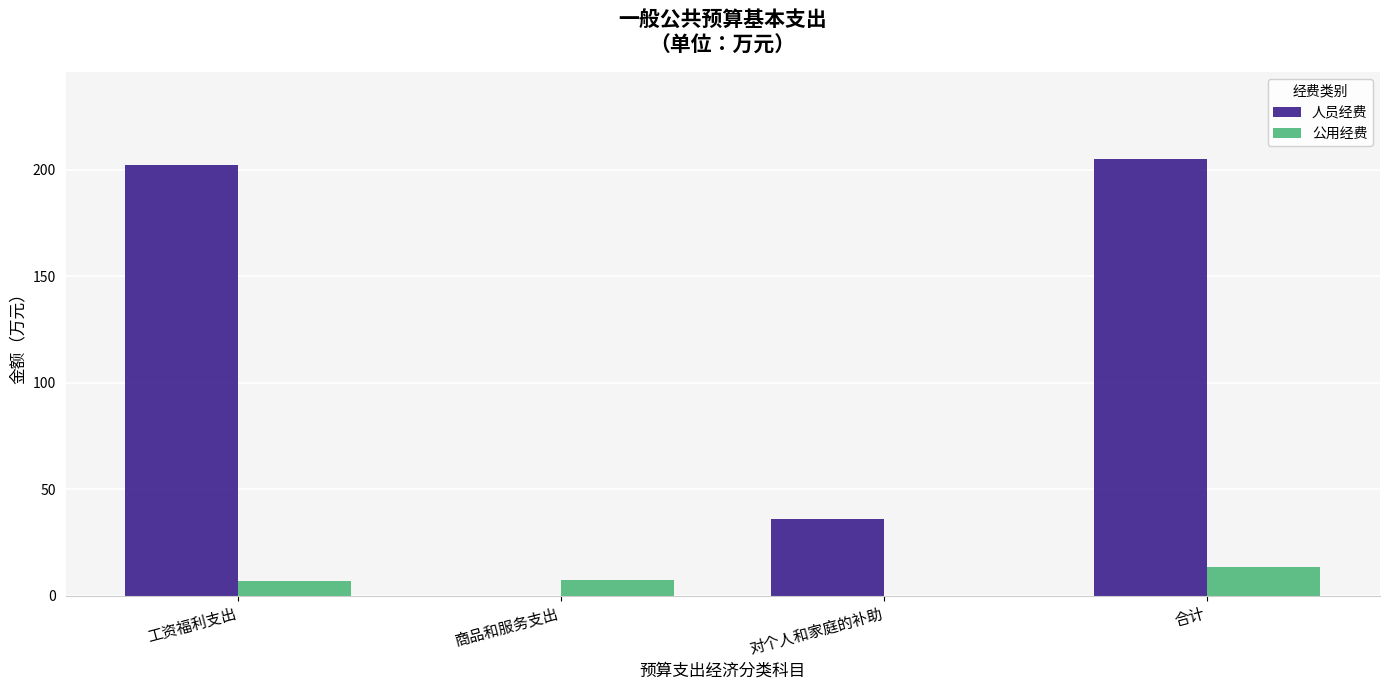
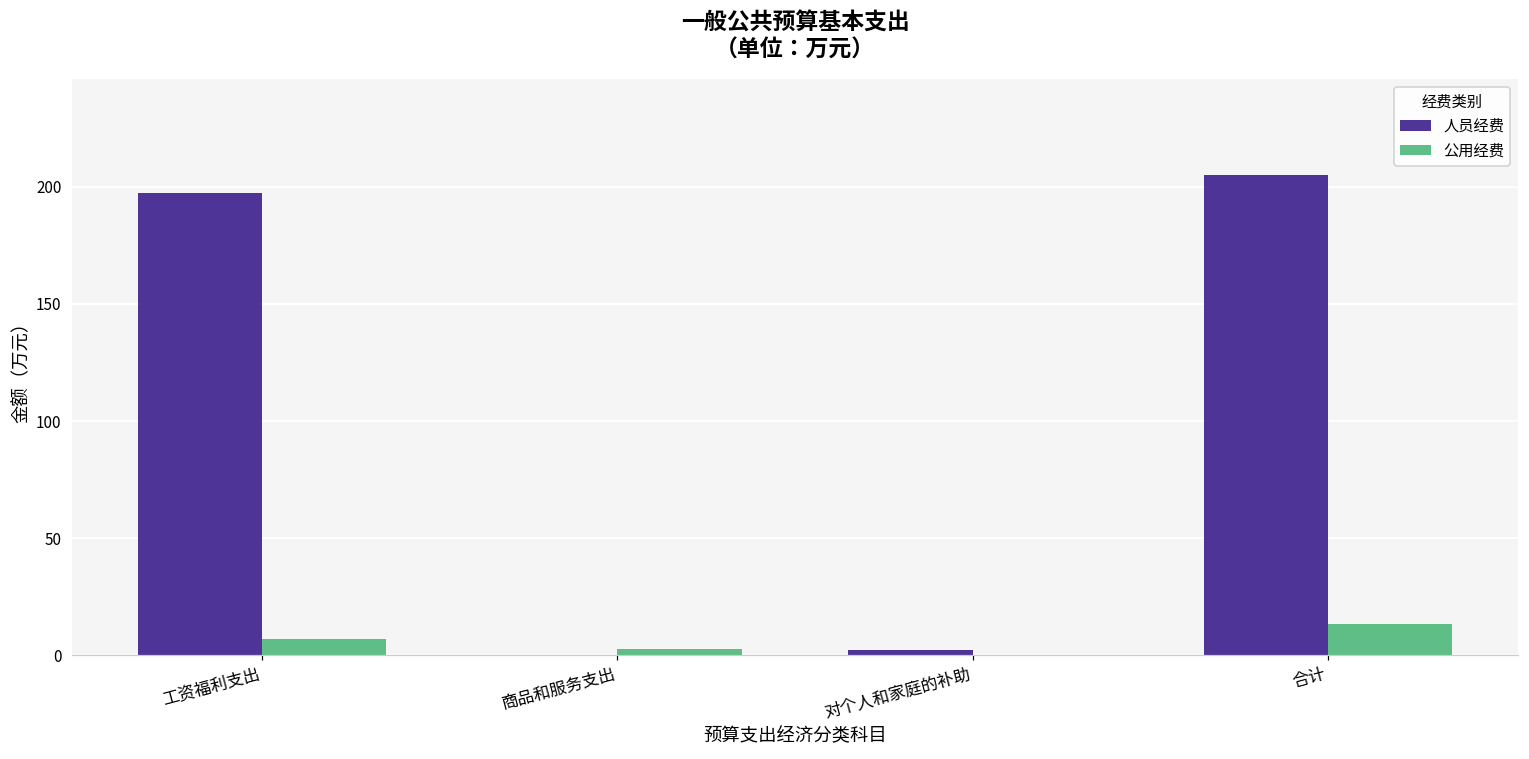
人员经费, 工资福利支出: 202 -> 197
公用经费, 商品和服务支出: 7 -> 3
人员经费, 对个人和家庭的补助: 36 -> 2
